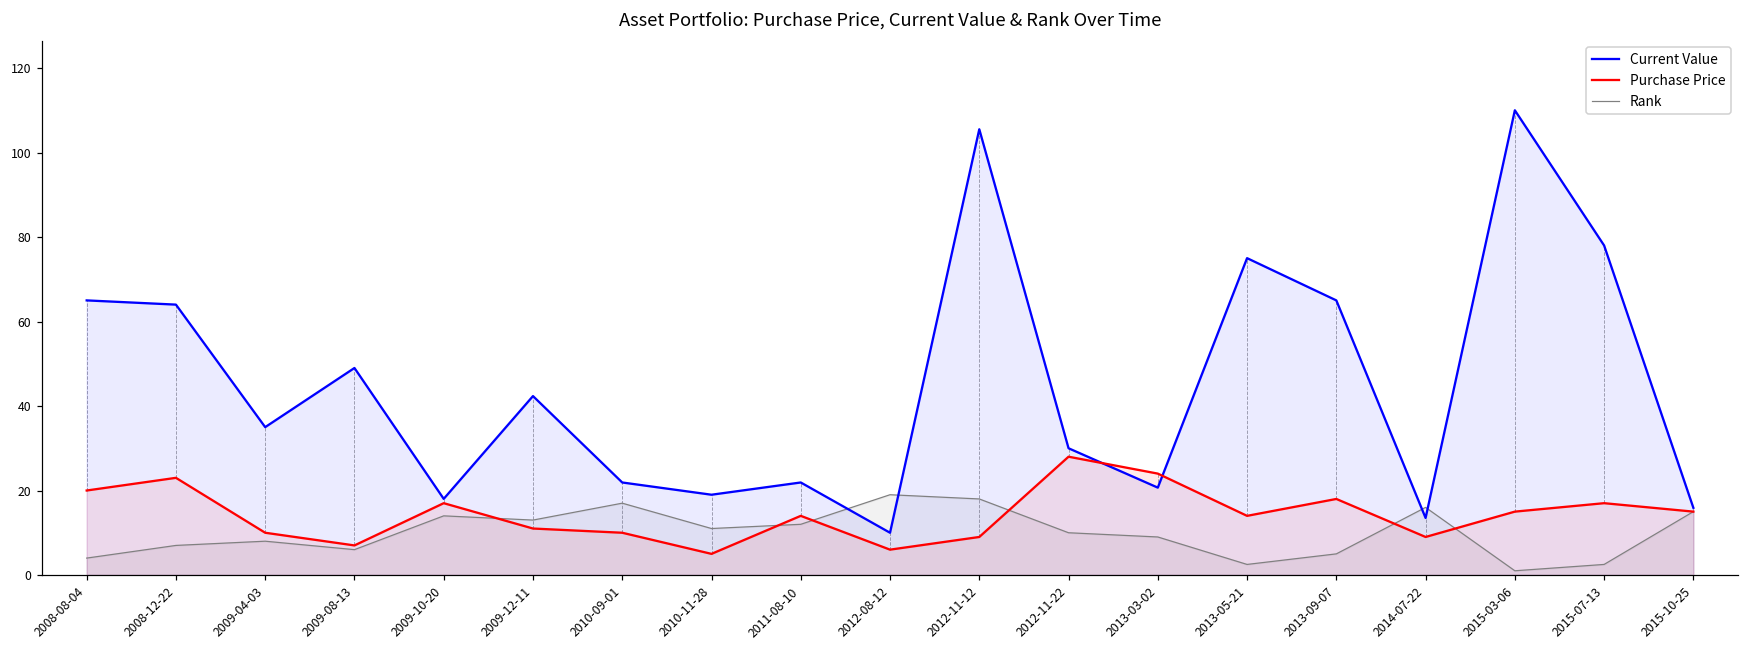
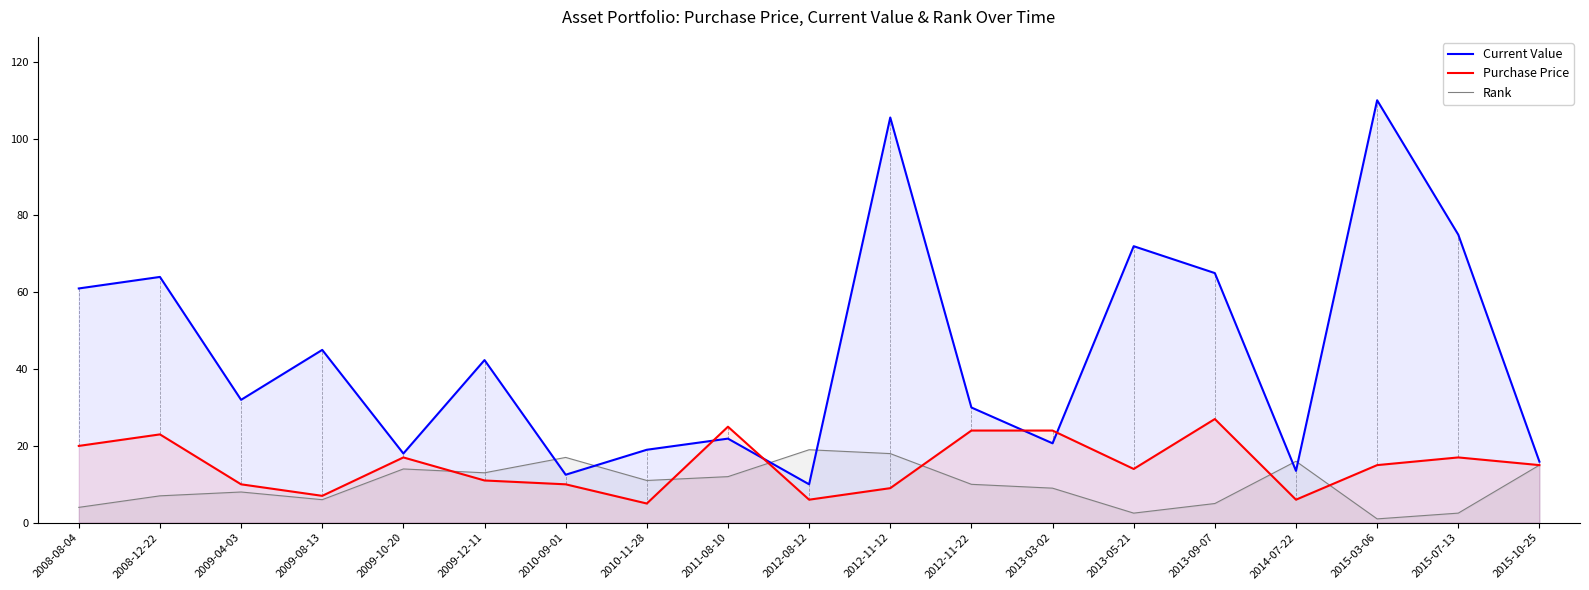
Current Value, 2008-08-04: 65 -> 61
Current Value, 2009-04-03: 35 -> 32
Current Value, 2009-08-13: 49 -> 45
Current Value, 2010-09-01: 22 -> 13
Purchase Price, 2011-08-10: 14 -> 25
Purchase Price, 2012-11-22: 28 -> 24
Current Value, 2013-05-21: 75 -> 72
Purchase Price, 2013-09-07: 18 -> 27
Purchase Price, 2014-07-22: 9 -> 6
Current Value, 2015-07-13: 78 -> 75
